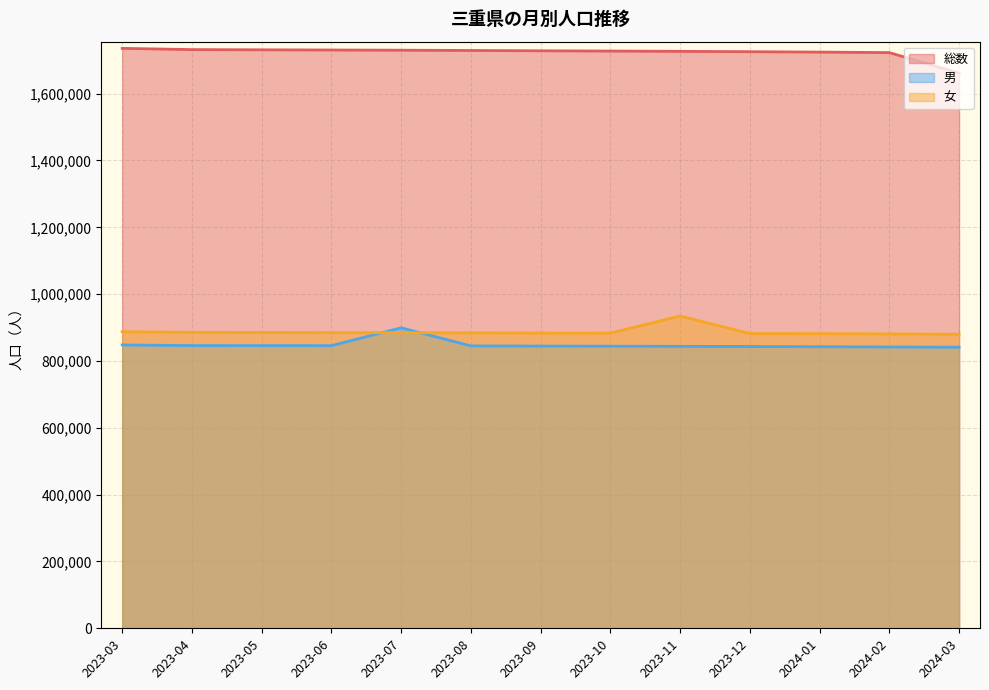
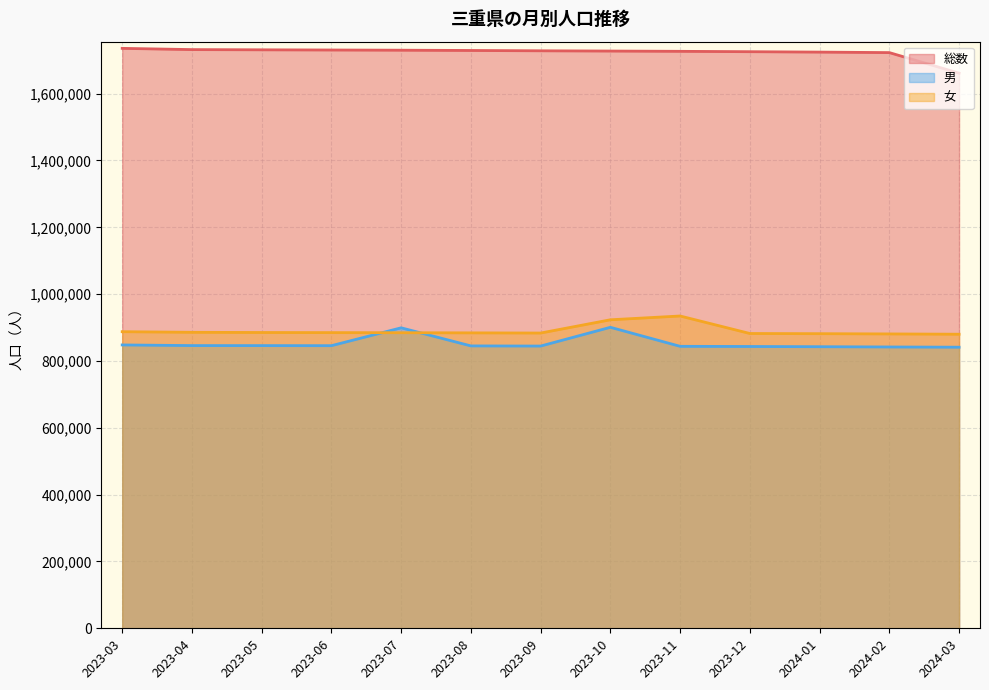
男, 2023-10: 840,000 -> 900,000
女, 2023-10: 880,000 -> 920,000
